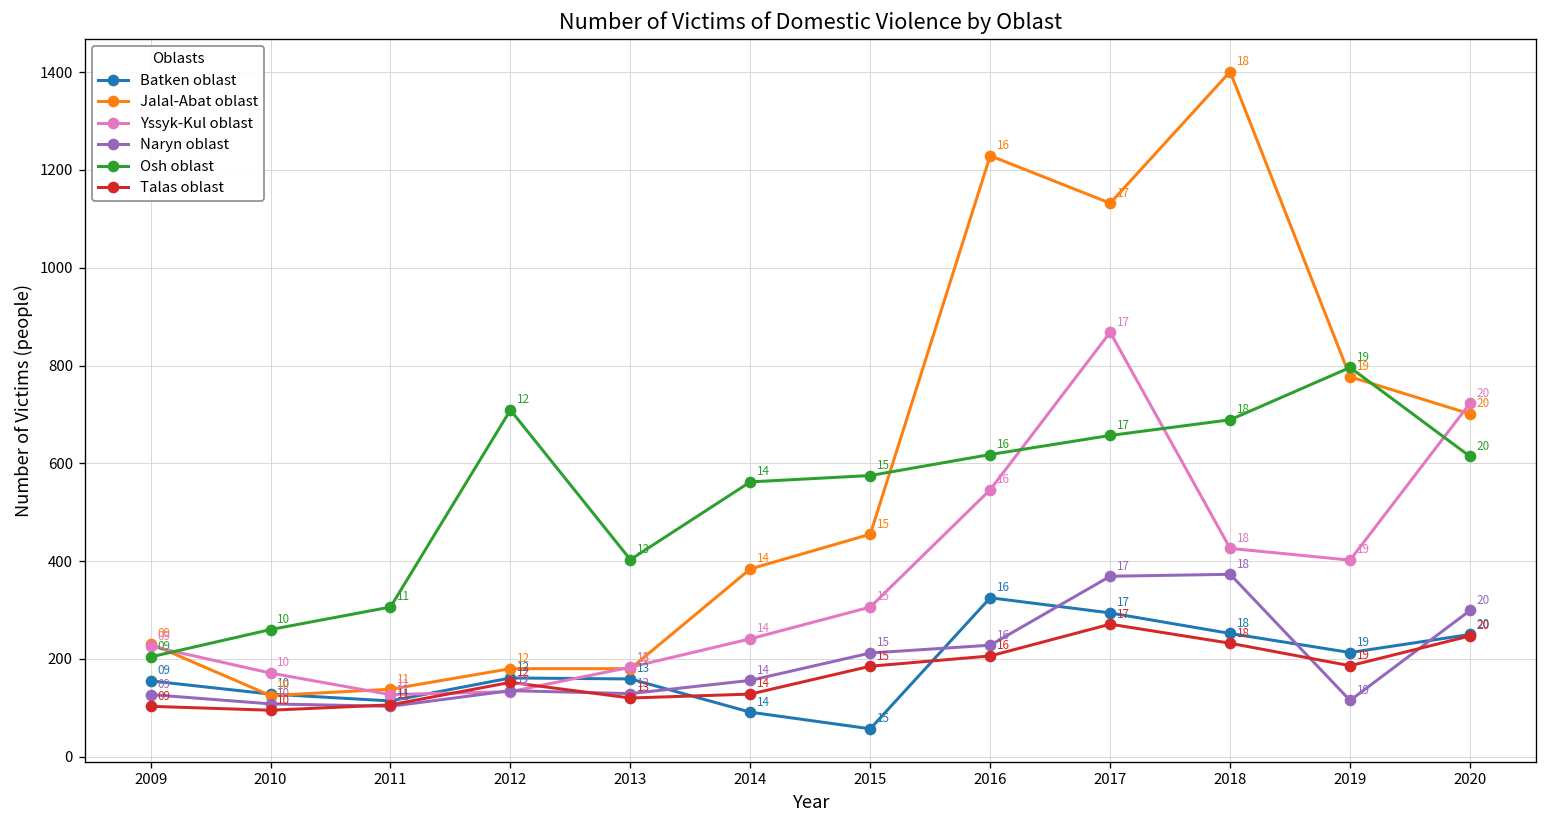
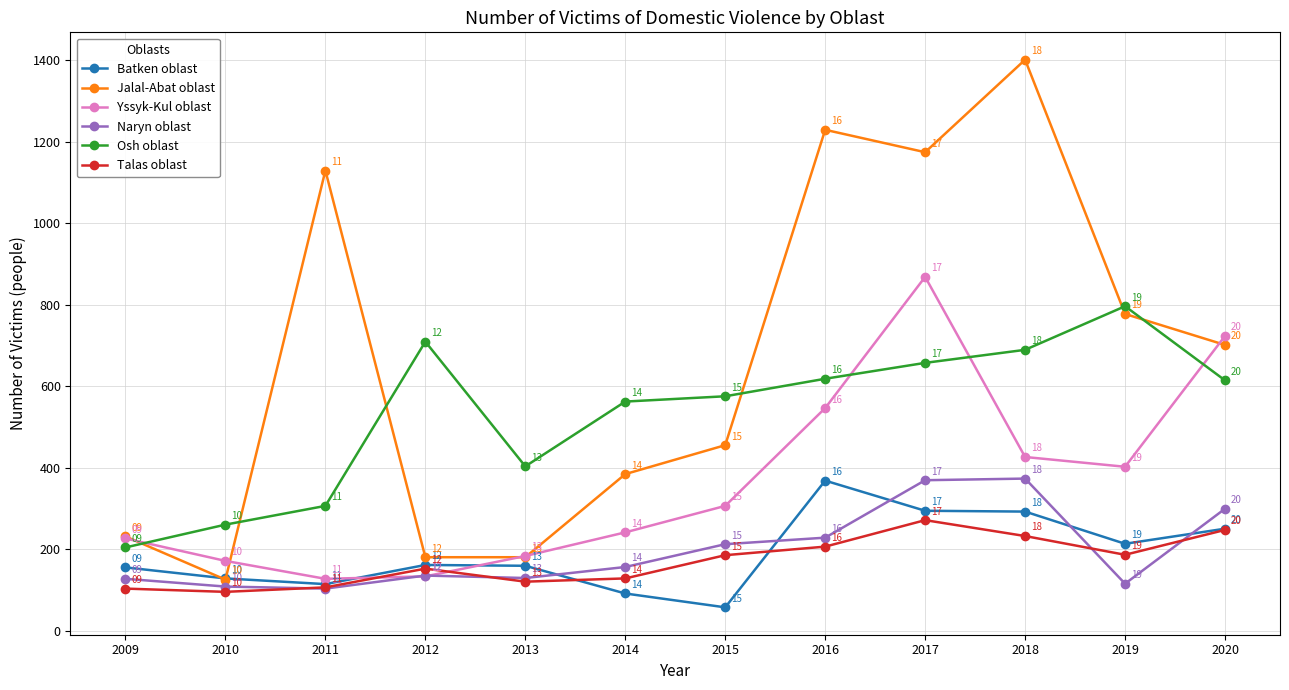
Jalal-Abat oblast, 2011: 140 -> 1130
Batken oblast, 2016: 330 -> 370
Jalal-Abat oblast, 2017: 1130 -> 1170
Batken oblast, 2018: 250 -> 290
